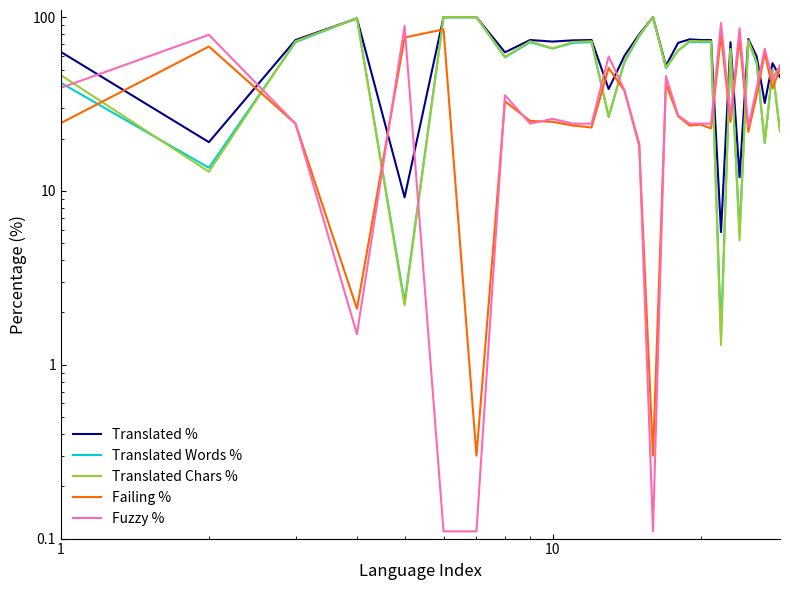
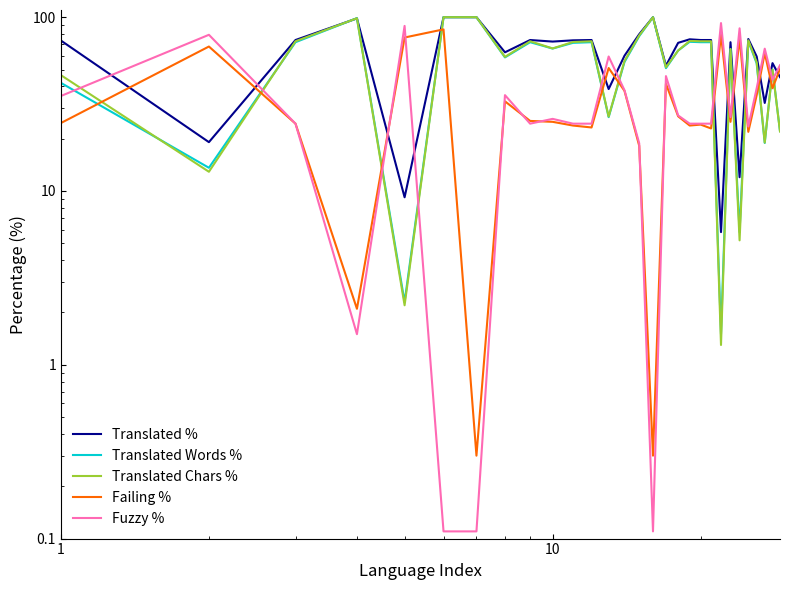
Translated %, 1: 63 -> 73
Fuzzy %, 1: 39 -> 35
